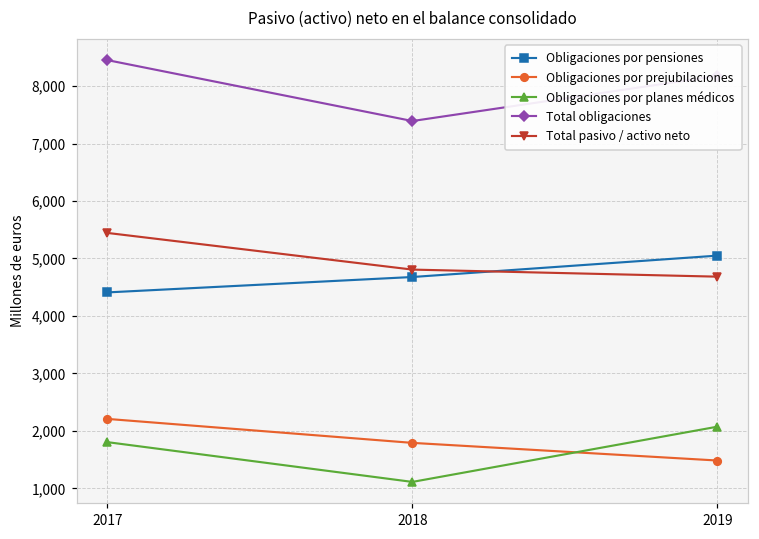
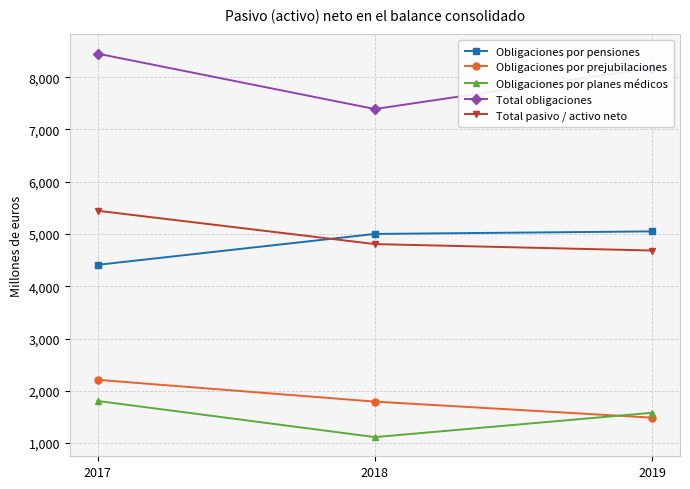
Obligaciones por pensiones, 2018: 4,700 -> 5,000
Obligaciones por planes médicos, 2019: 2,100 -> 1,600
